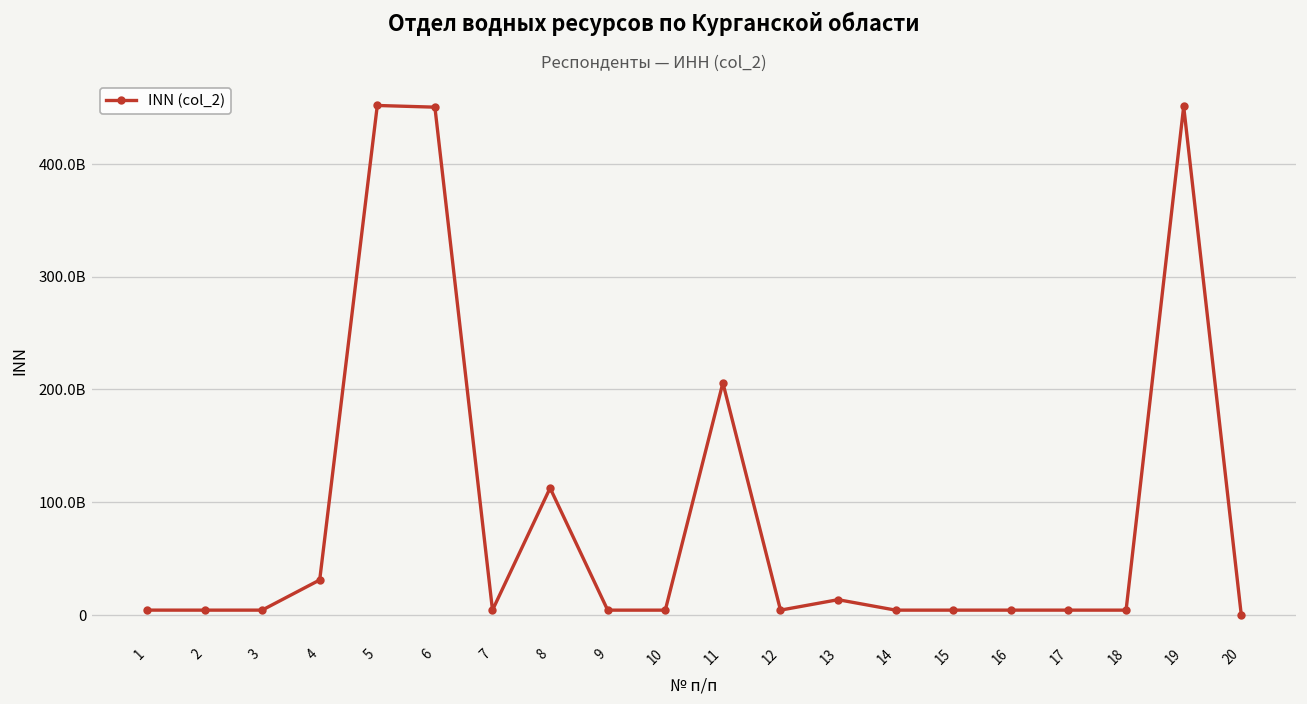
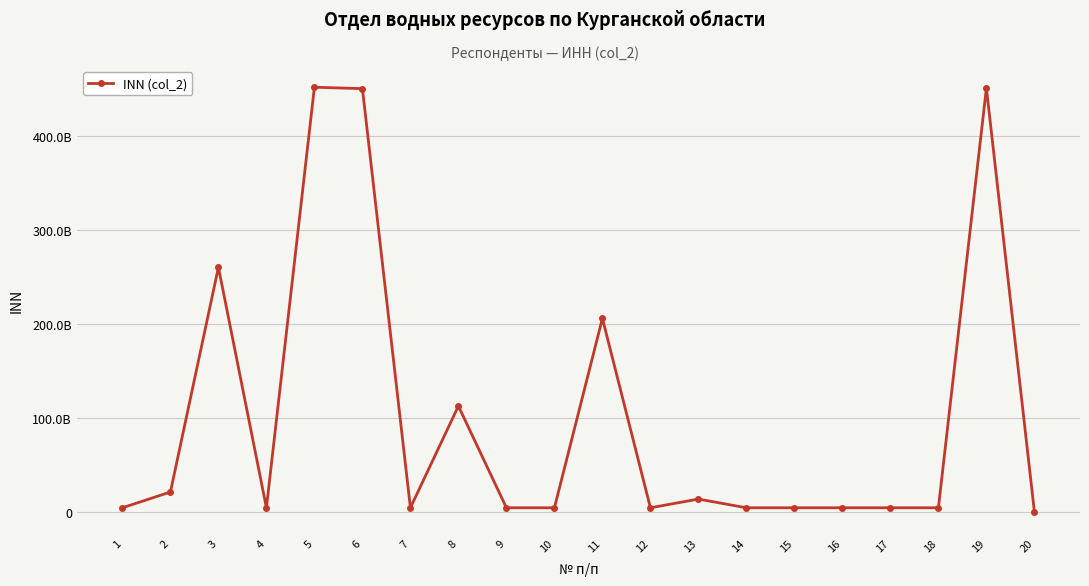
2: 0 -> 20000000000
3: 0 -> 260000000000
4: 30000000000 -> 0
